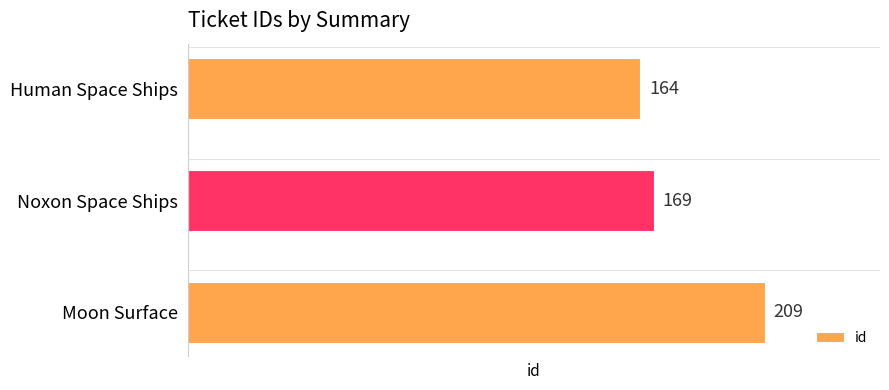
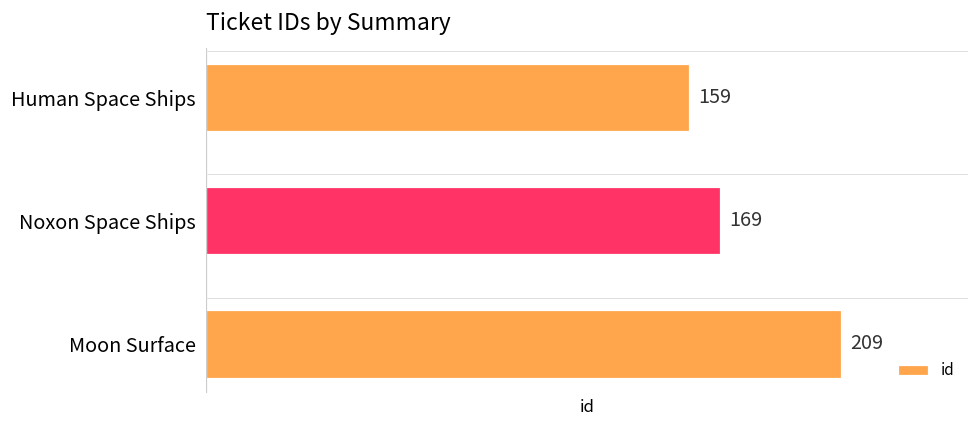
Human Space Ships: 164 -> 159
